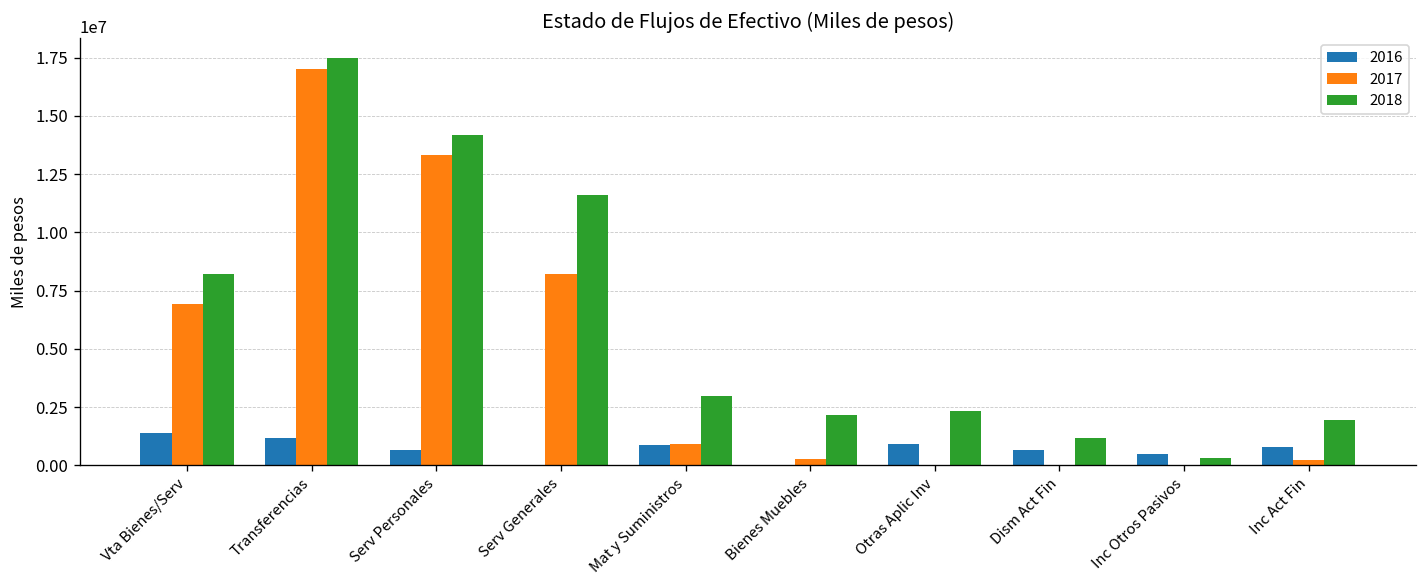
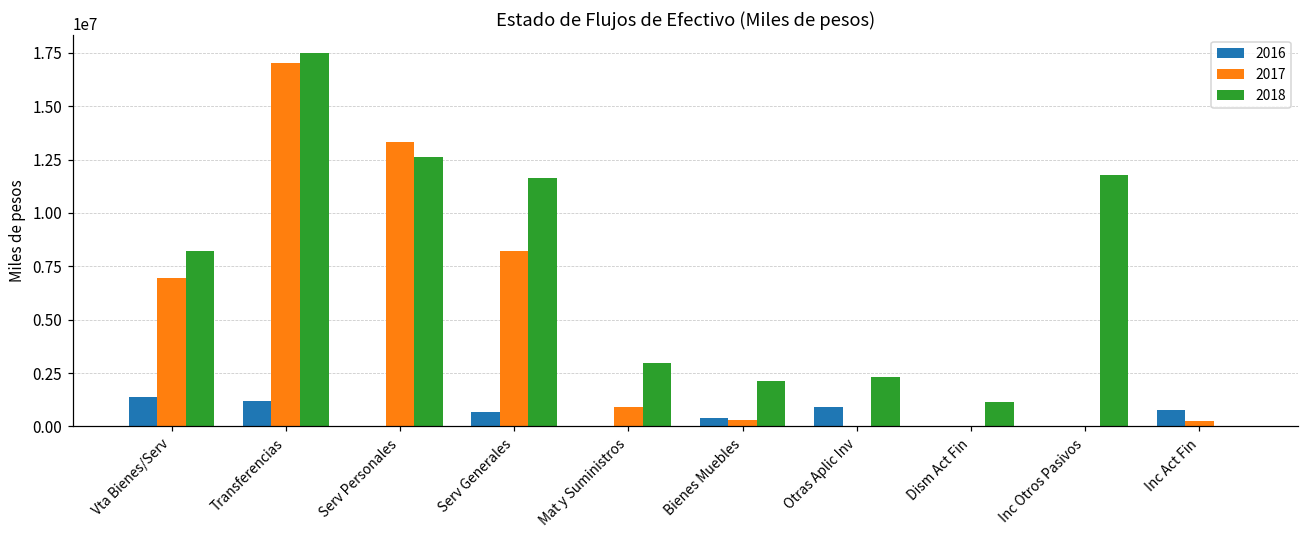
2016, Serv Personales: 600000 -> 0
2018, Serv Personales: 14200000 -> 12600000
2016, Serv Generales: 0 -> 700000
2016, Mat y Suministros: 900000 -> 0
2016, Bienes Muebles: 0 -> 400000
2016, Dism Act Fin: 600000 -> 0
2016, Inc Otros Pasivos: 500000 -> 0
2018, Inc Otros Pasivos: 300000 -> 11800000
2018, Inc Act Fin: 1900000 -> 0
